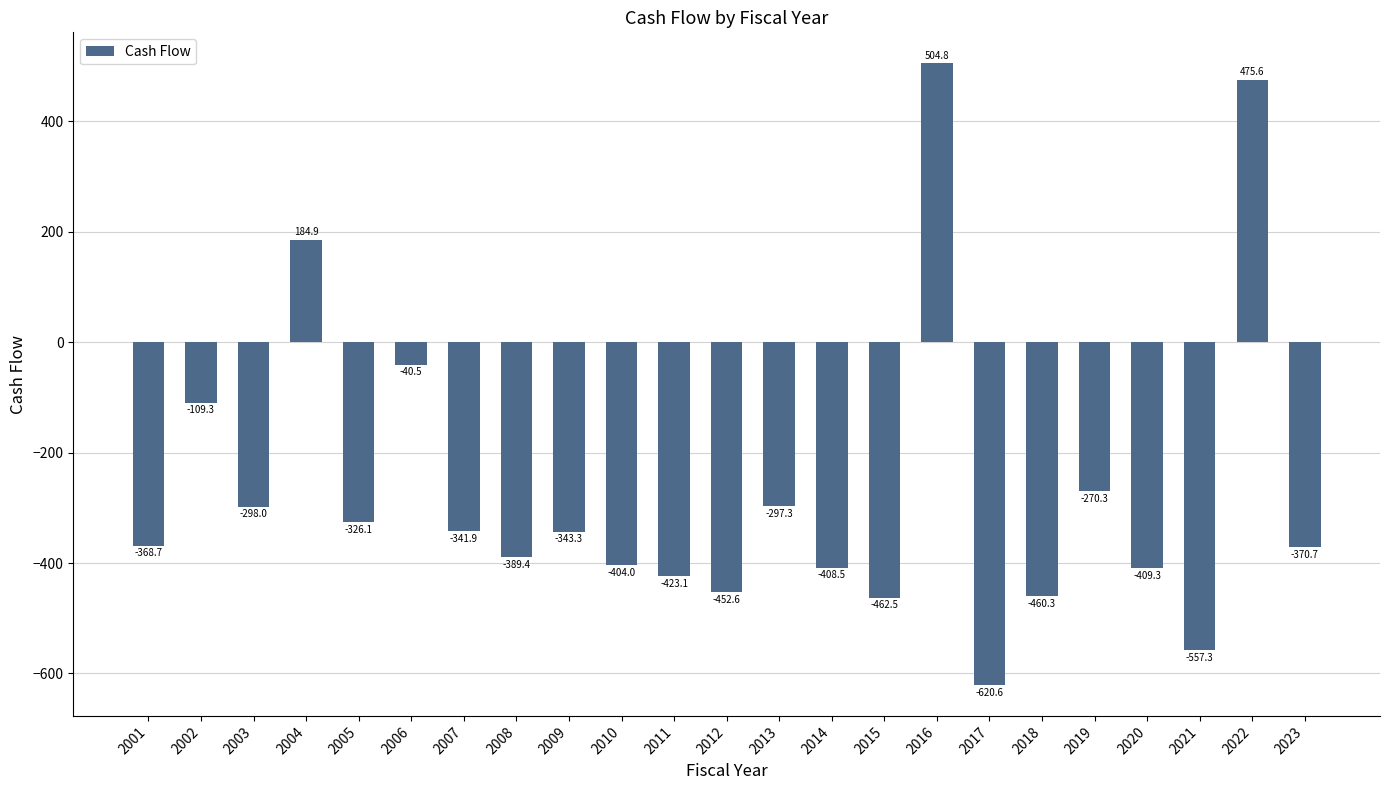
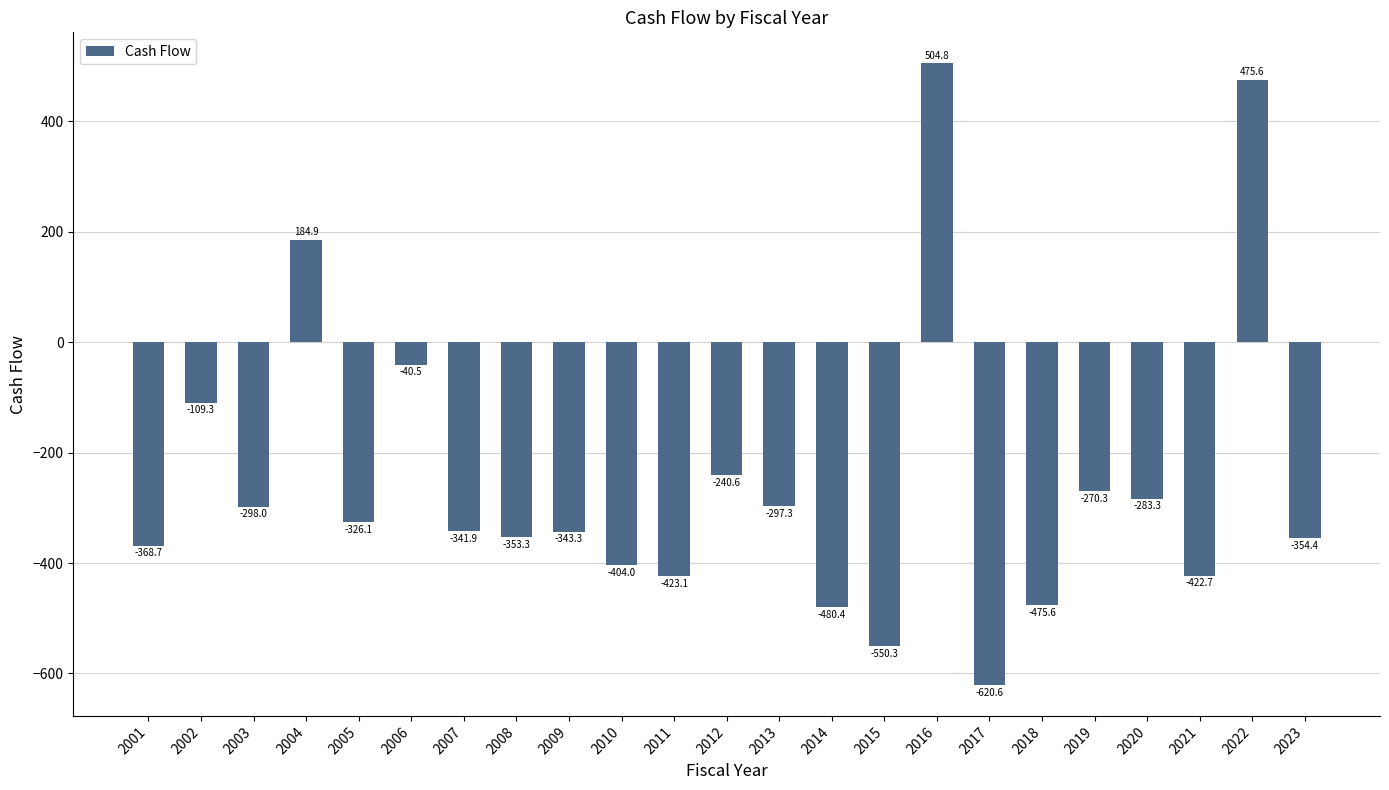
2008: -389.4 -> -353.3
2012: -452.6 -> -240.6
2014: -408.5 -> -480.4
2015: -462.5 -> -550.3
2018: -460.3 -> -475.6
2020: -409.3 -> -283.3
2021: -557.3 -> -422.7
2023: -370.7 -> -354.4
